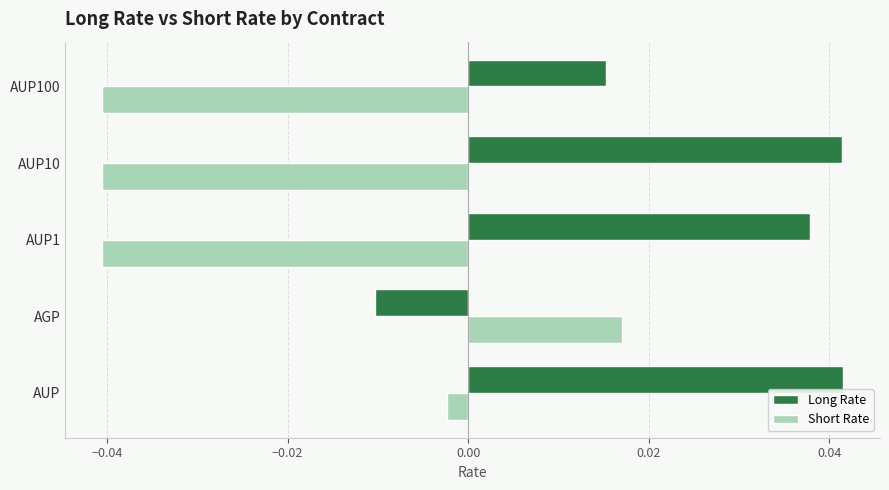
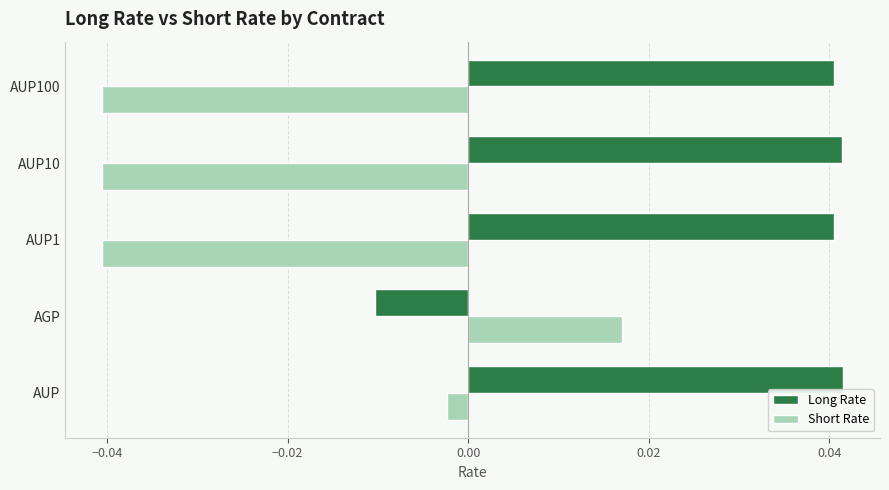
Long Rate, AUP100: 0.015 -> 0.040
Long Rate, AUP1: 0.038 -> 0.040
